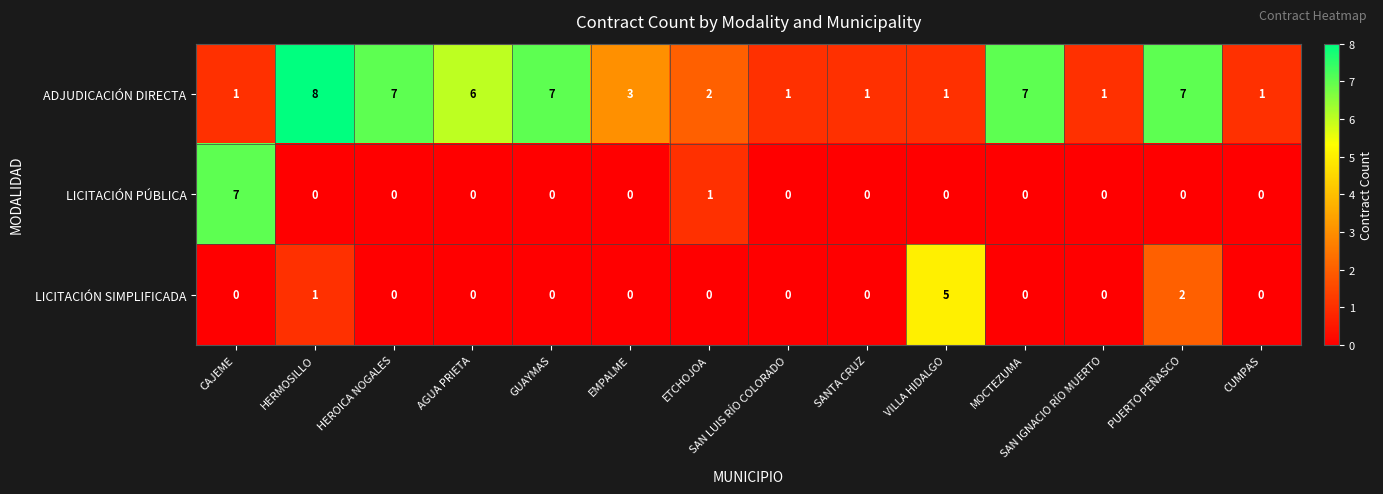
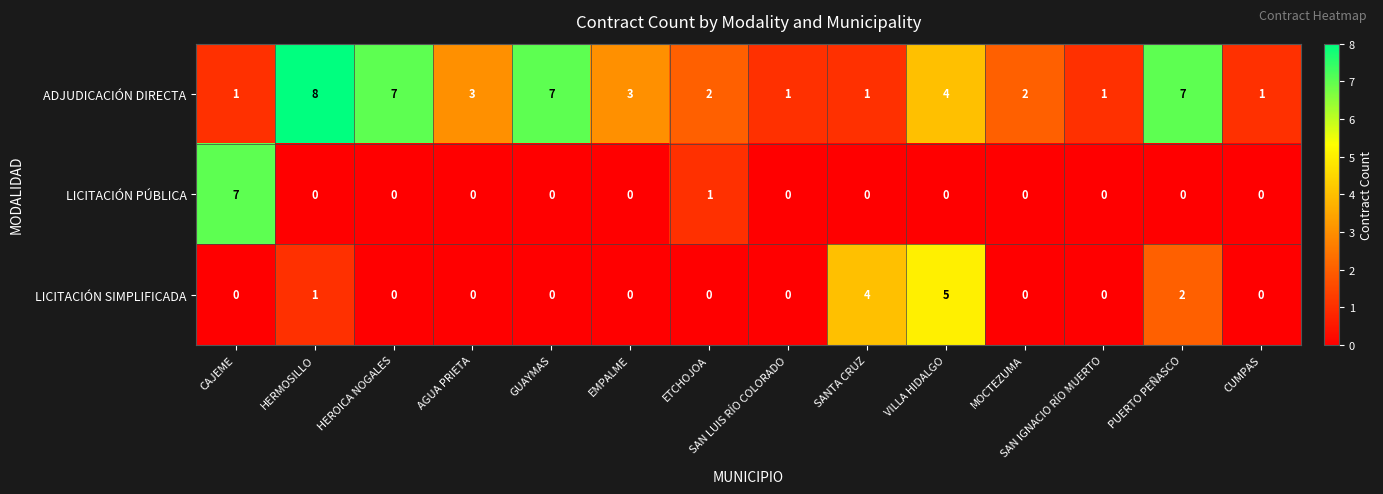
ADJUDICACIÓN DIRECTA, AGUA PRIETA: 6 -> 3
ADJUDICACIÓN DIRECTA, VILLA HIDALGO: 1 -> 4
ADJUDICACIÓN DIRECTA, MOCTEZUMA: 7 -> 2
LICITACIÓN SIMPLIFICADA, SANTA CRUZ: 0 -> 4
